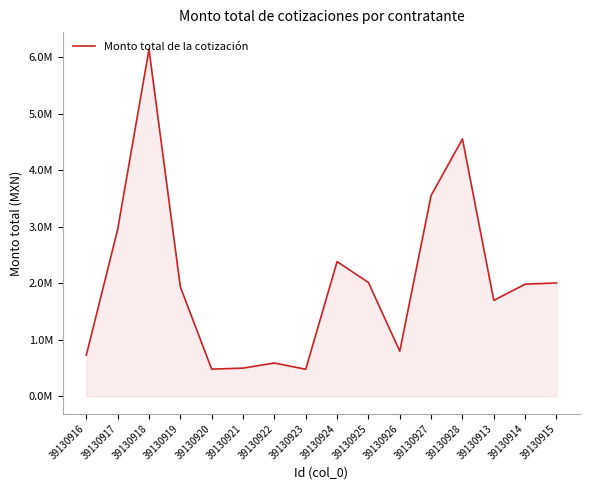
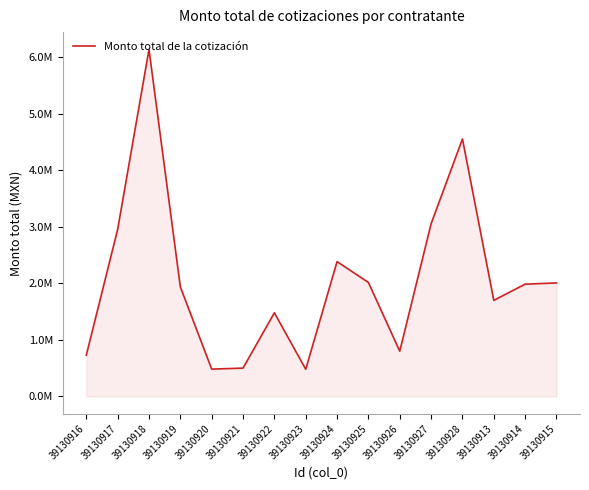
39130922: 600000 -> 1500000
39130927: 3600000 -> 3100000
